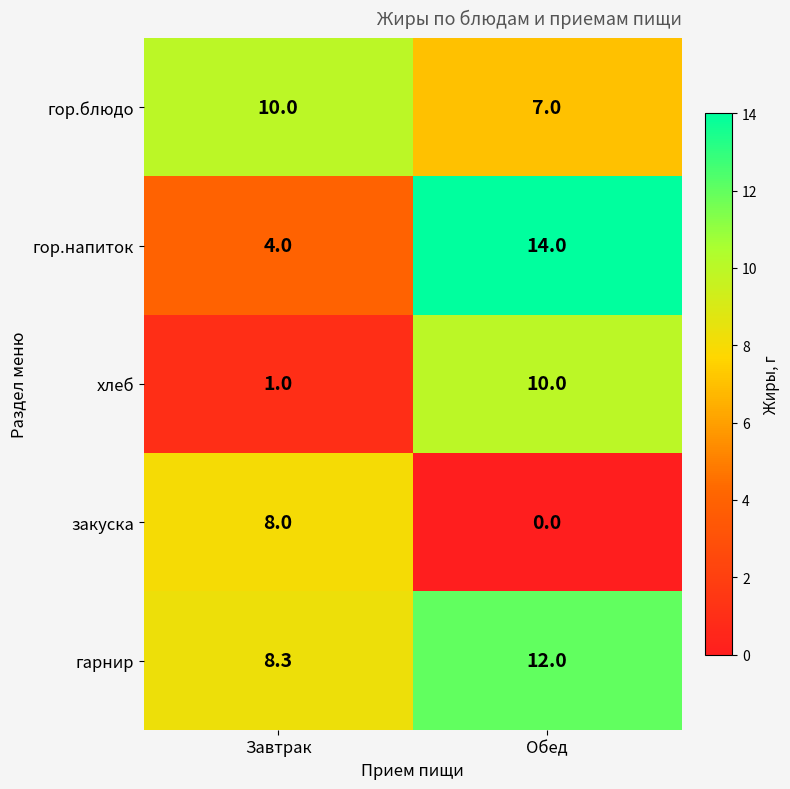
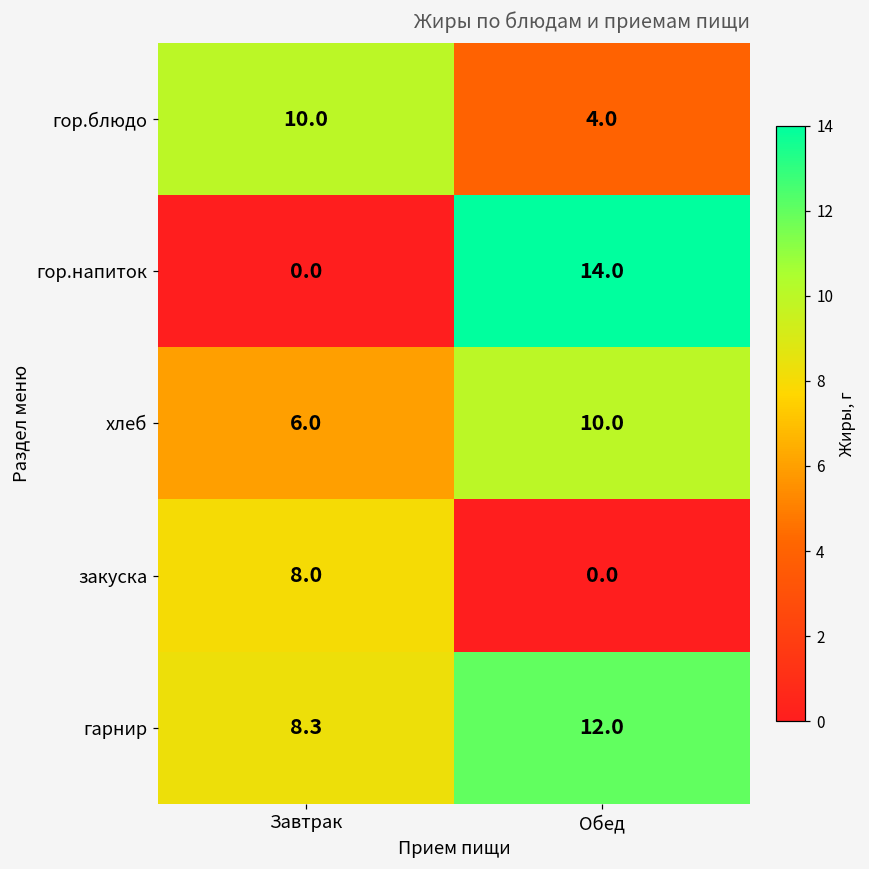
гор.блюдо, Обед: 7.0 -> 4.0
гор.напиток, Завтрак: 4.0 -> 0.0
хлеб, Завтрак: 1.0 -> 6.0
